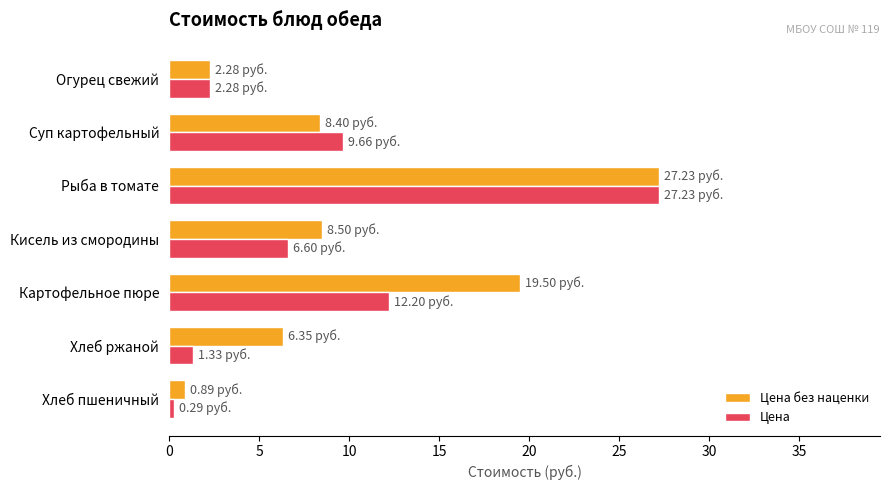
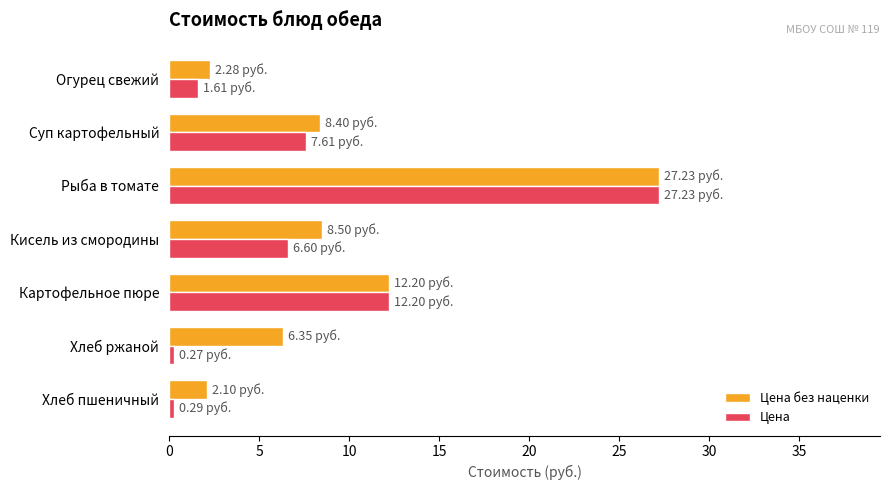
Цена, Огурец свежий: 2.28 -> 1.61
Цена, Суп картофельный: 9.66 -> 7.61
Цена без наценки, Картофельное пюре: 19.50 -> 12.20
Цена, Хлеб ржаной: 1.33 -> 0.27
Цена без наценки, Хлеб пшеничный: 0.89 -> 2.10
